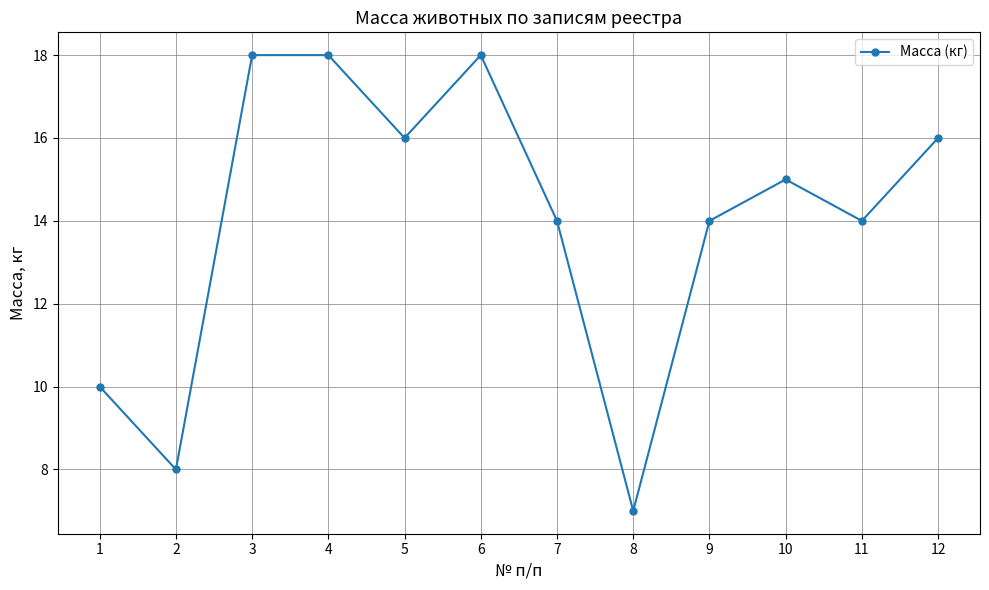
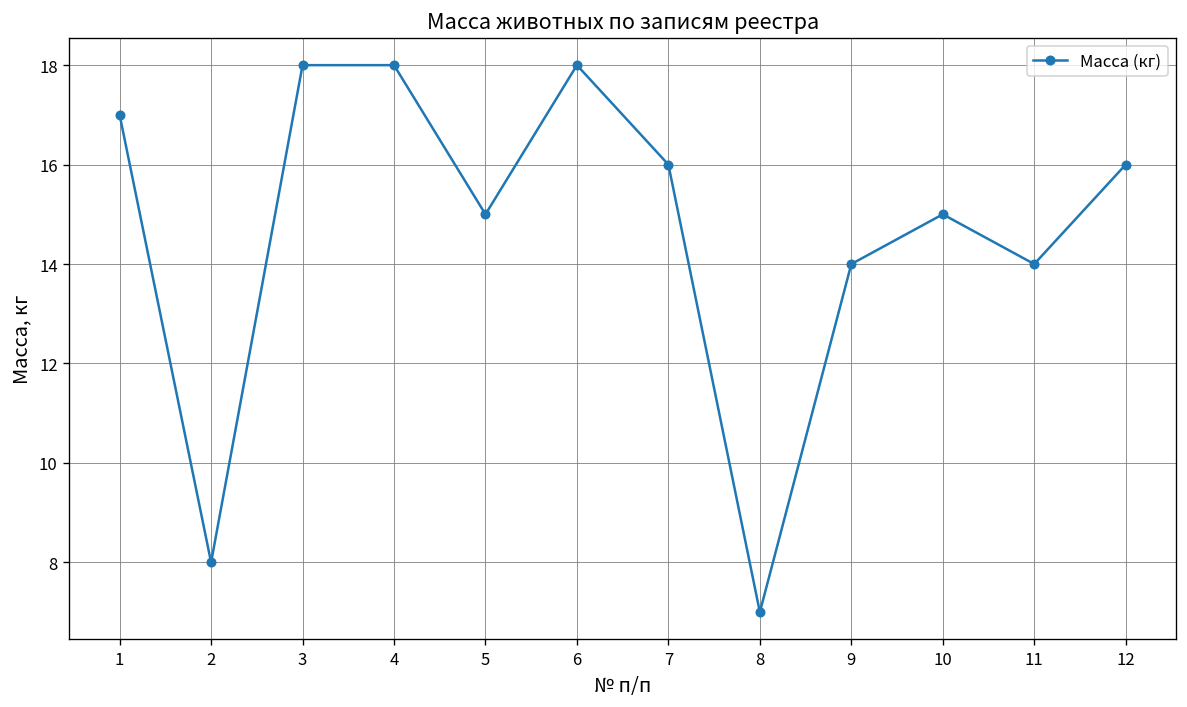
1: 10 -> 17
5: 16 -> 15
7: 14 -> 16
